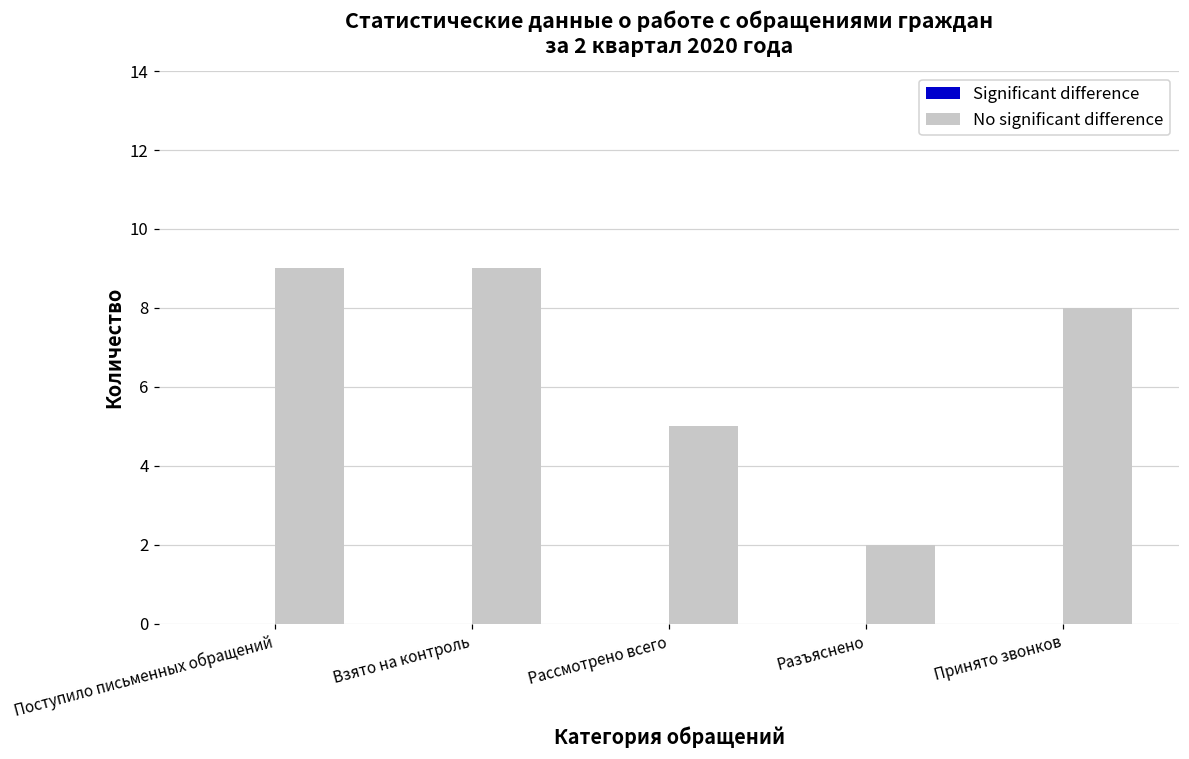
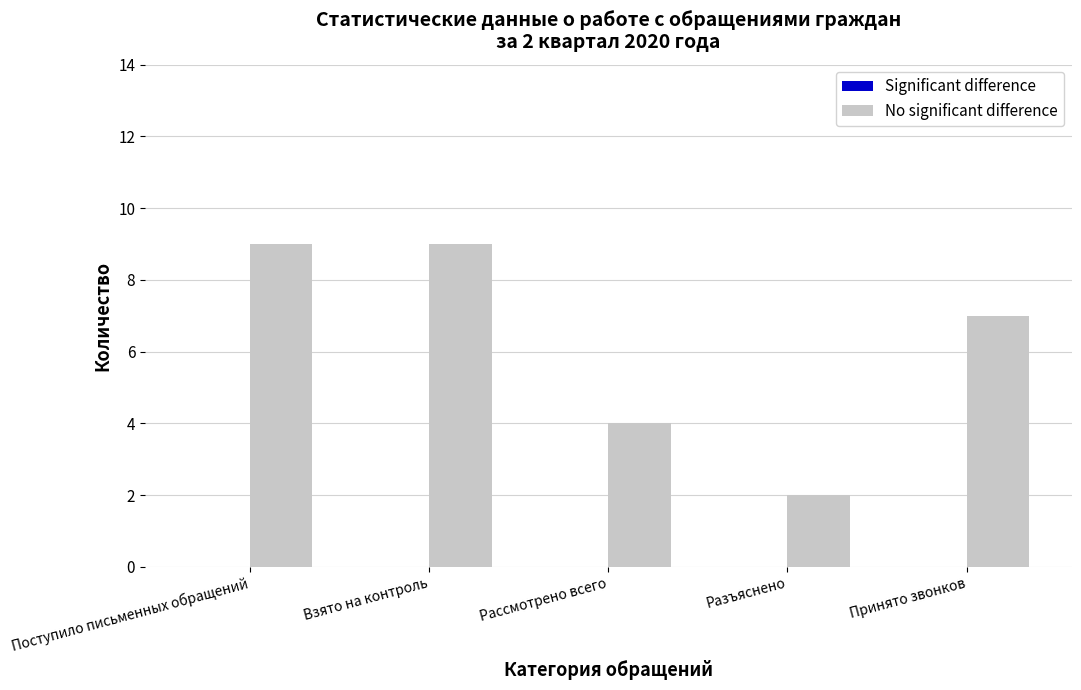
No significant difference, Рассмотрено всего: 5 -> 4
No significant difference, Принято звонков: 8 -> 7
